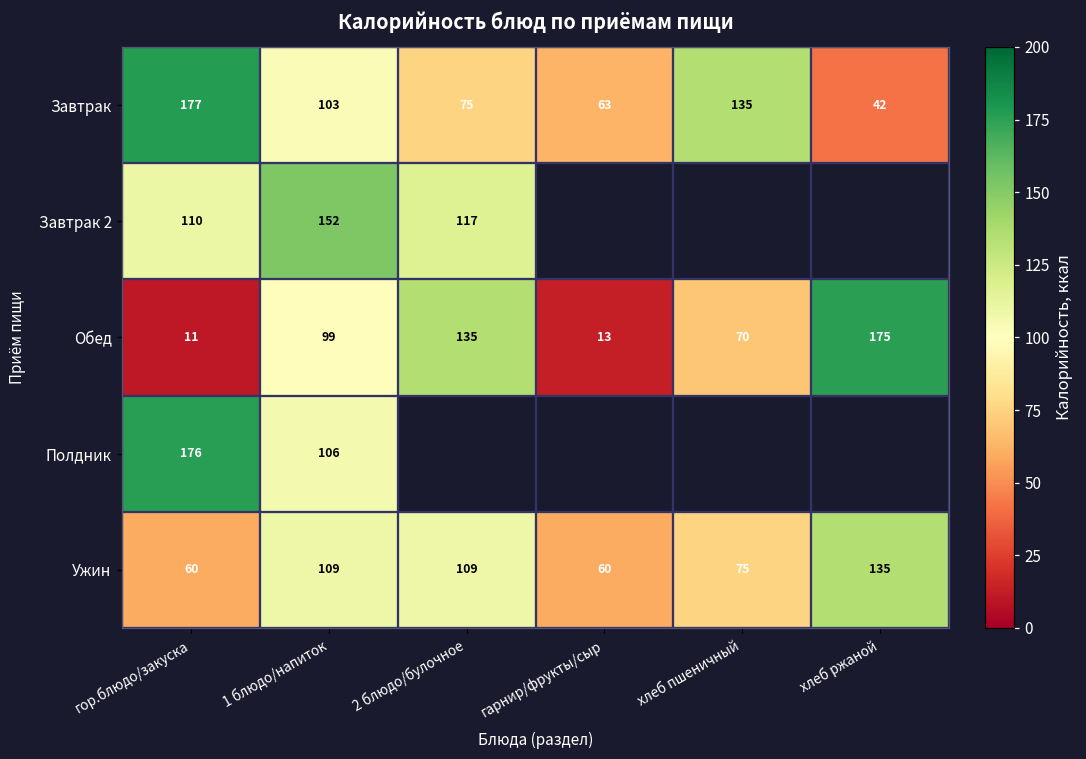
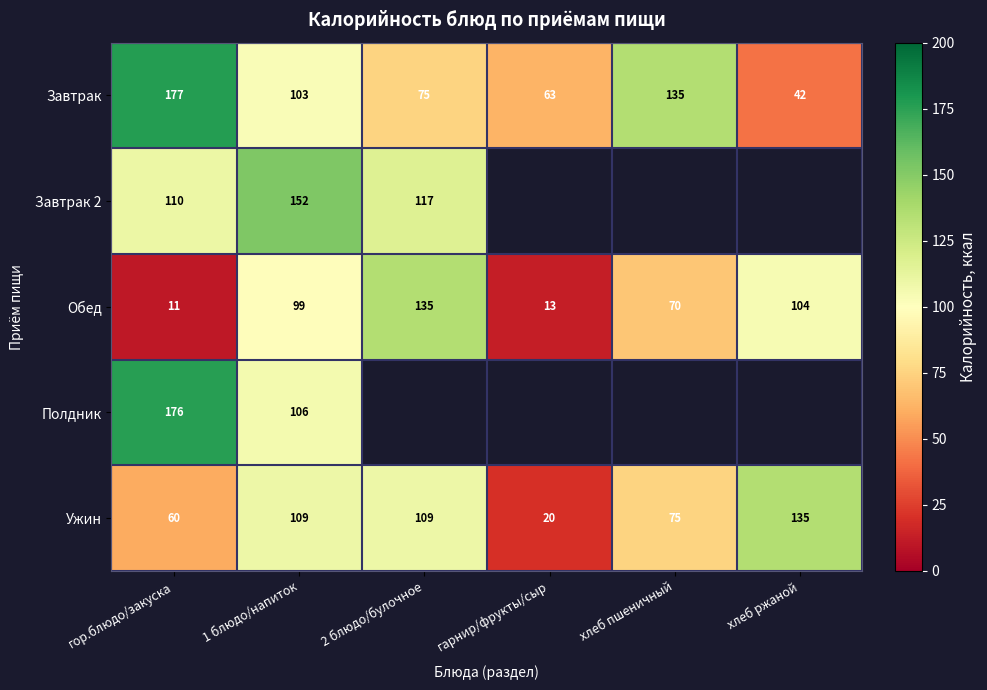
Обед, хлеб ржаной: 175 -> 104
Ужин, гарнир/фрукты/сыр: 60 -> 20
